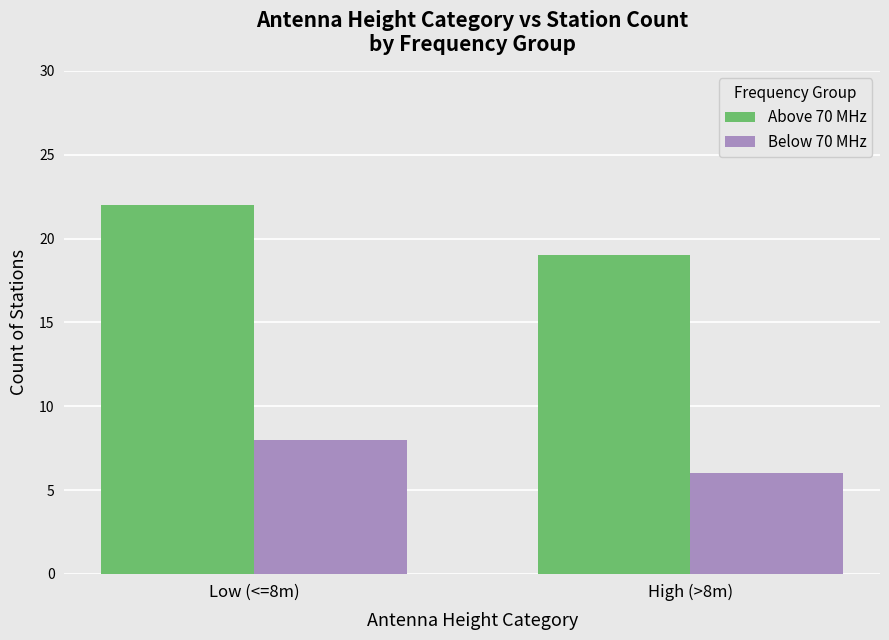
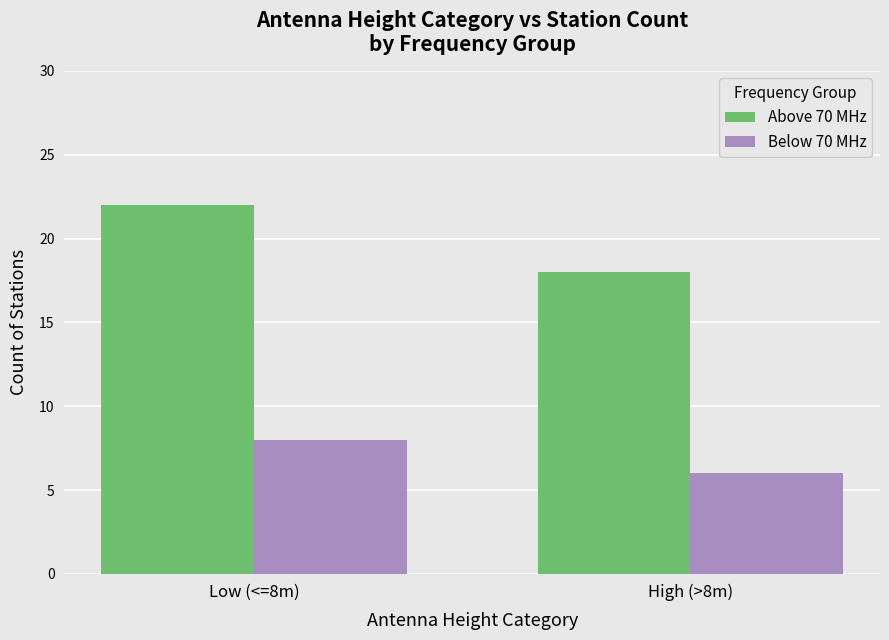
Above 70 MHz, High (>8m): 19 -> 18
